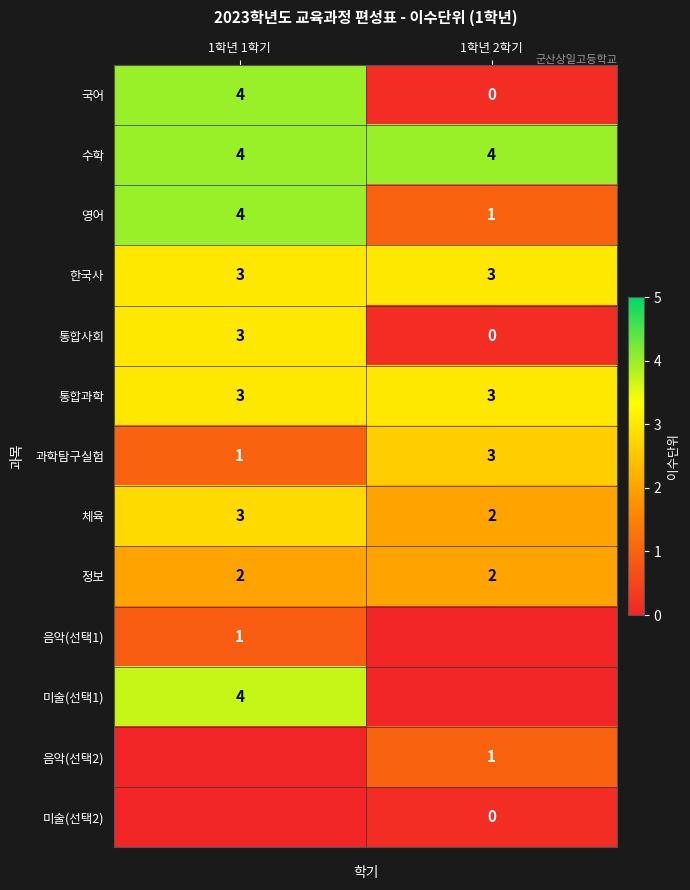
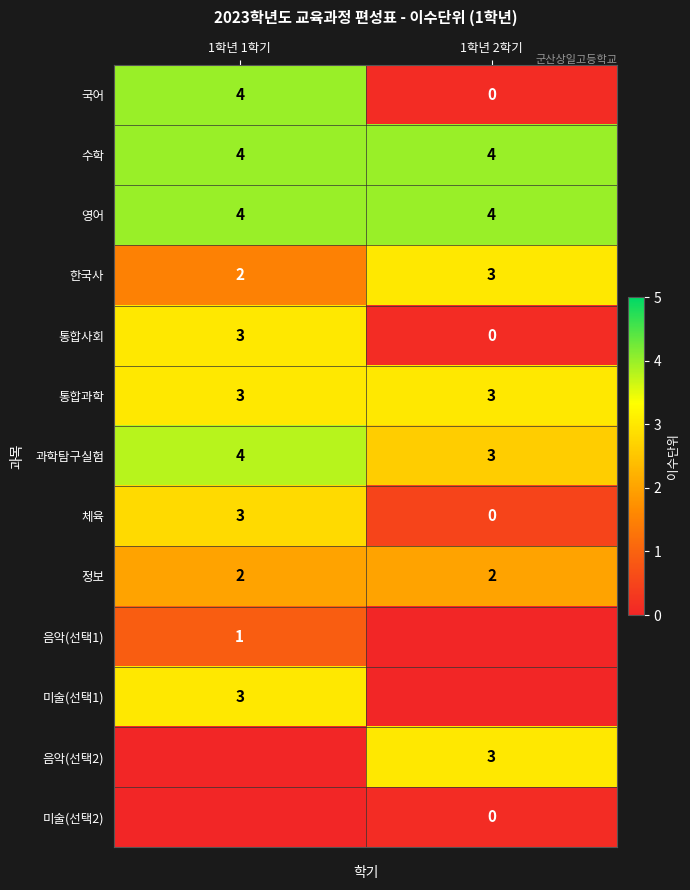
영어, 1학년 2학기: 1 -> 4
한국사, 1학년 1학기: 3 -> 2
과학탐구실험, 1학년 1학기: 1 -> 4
체육, 1학년 2학기: 2 -> 0
미술(선택1), 1학년 1학기: 4 -> 3
음악(선택2), 1학년 2학기: 1 -> 3
